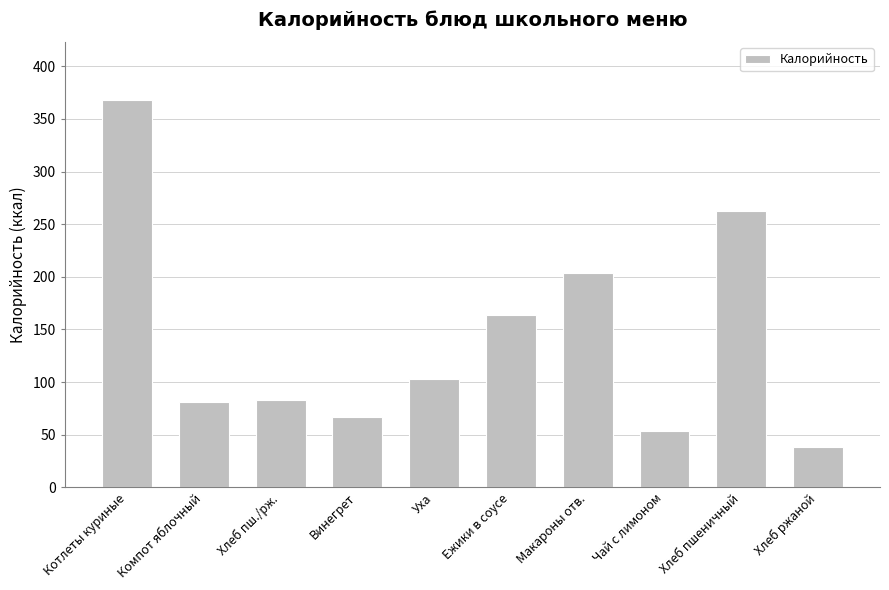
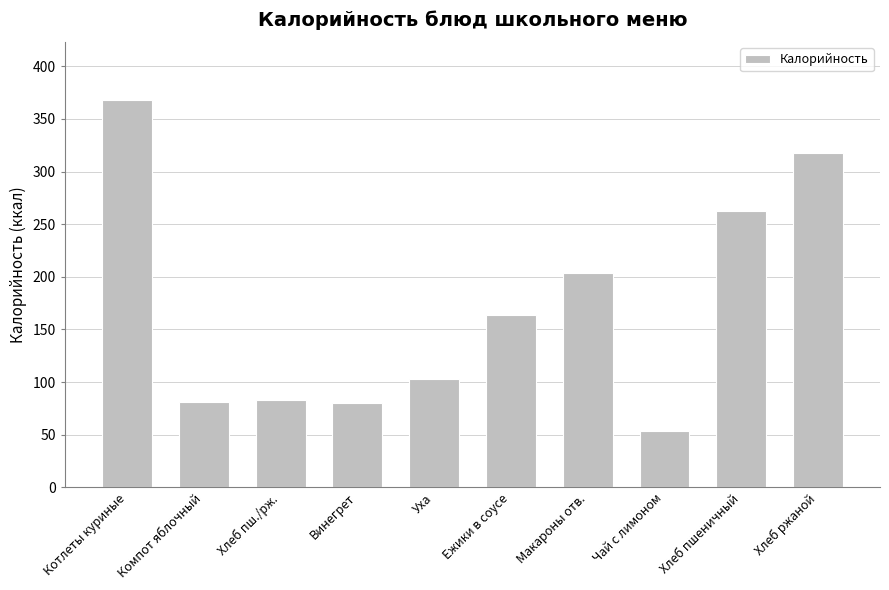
Винегрет: 67 -> 80
Хлеб ржаной: 38 -> 318
